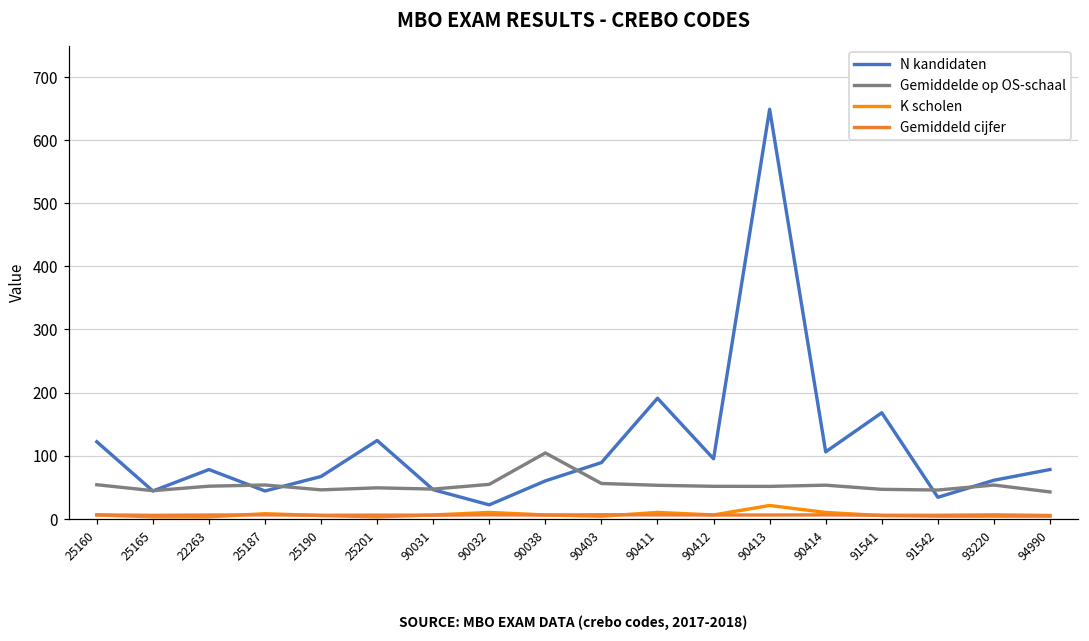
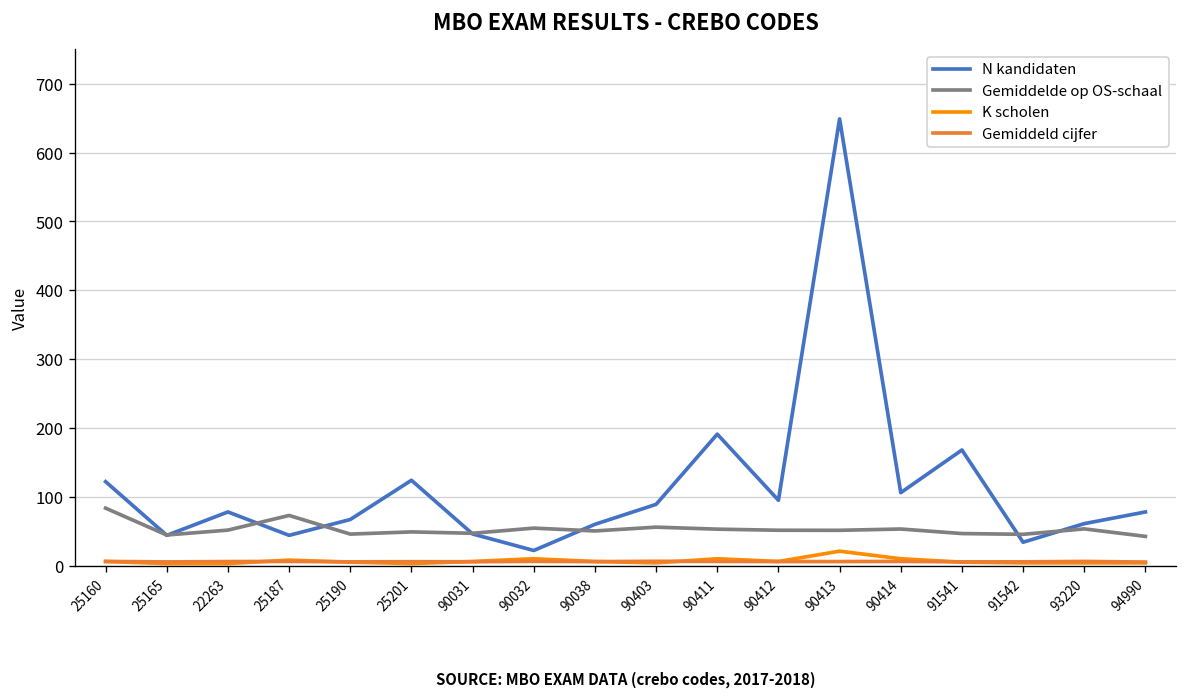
Gemiddelde op OS-schaal, 25160: 50 -> 80
Gemiddelde op OS-schaal, 25187: 50 -> 70
Gemiddelde op OS-schaal, 90038: 100 -> 50
